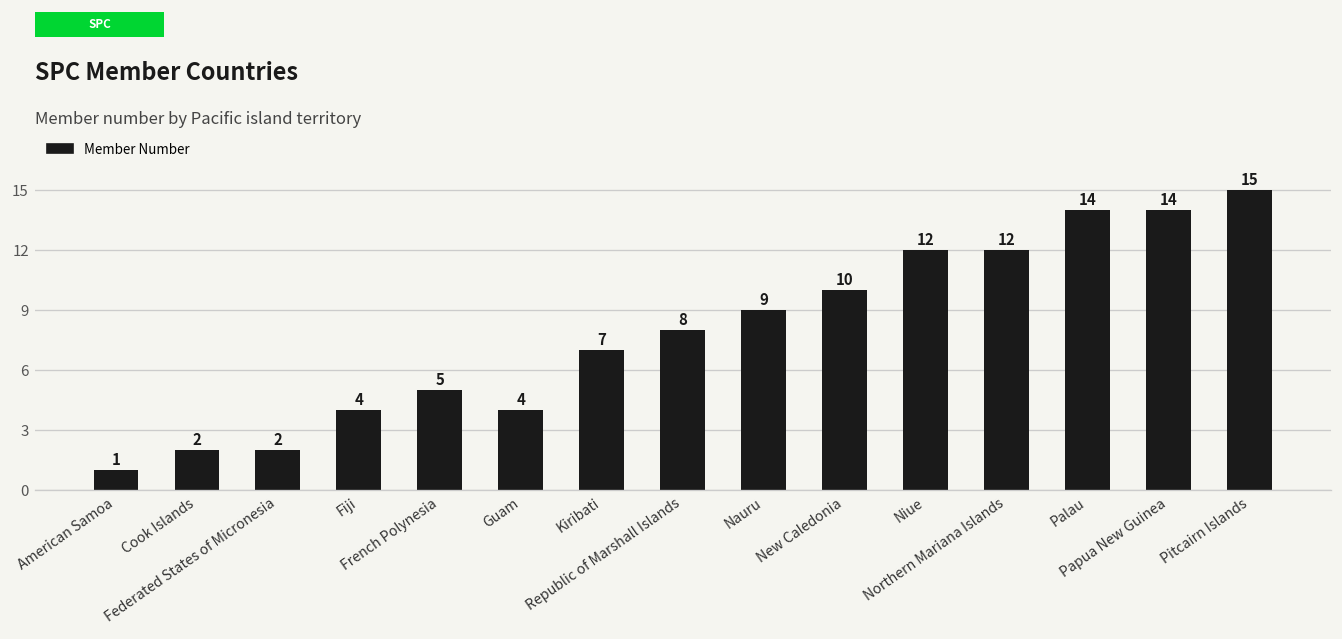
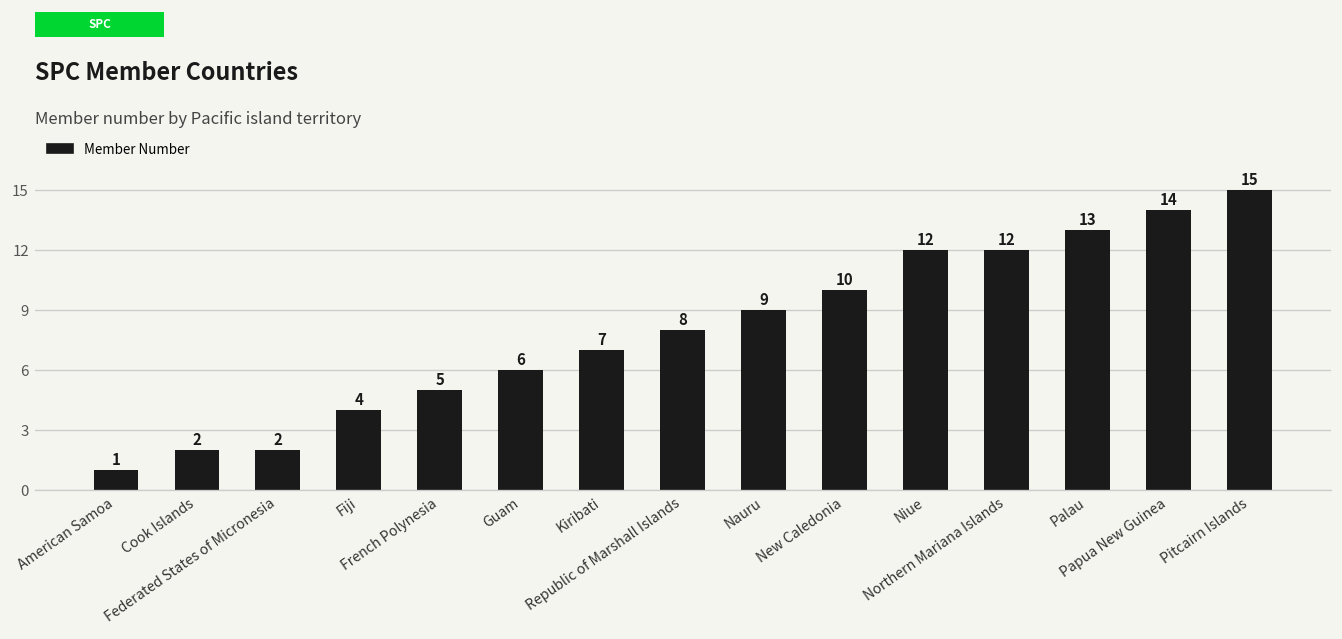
Guam: 4 -> 6
Palau: 14 -> 13
